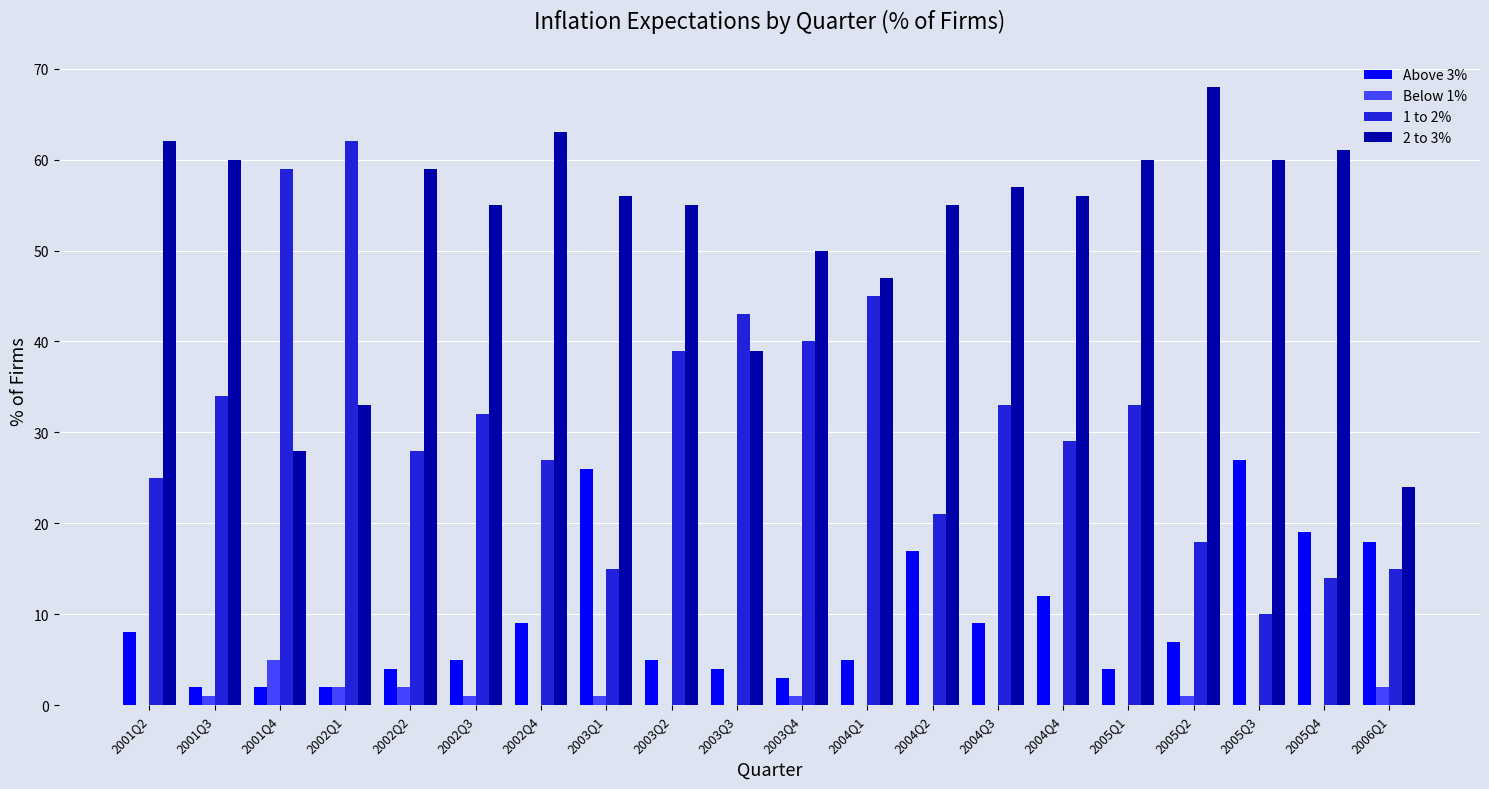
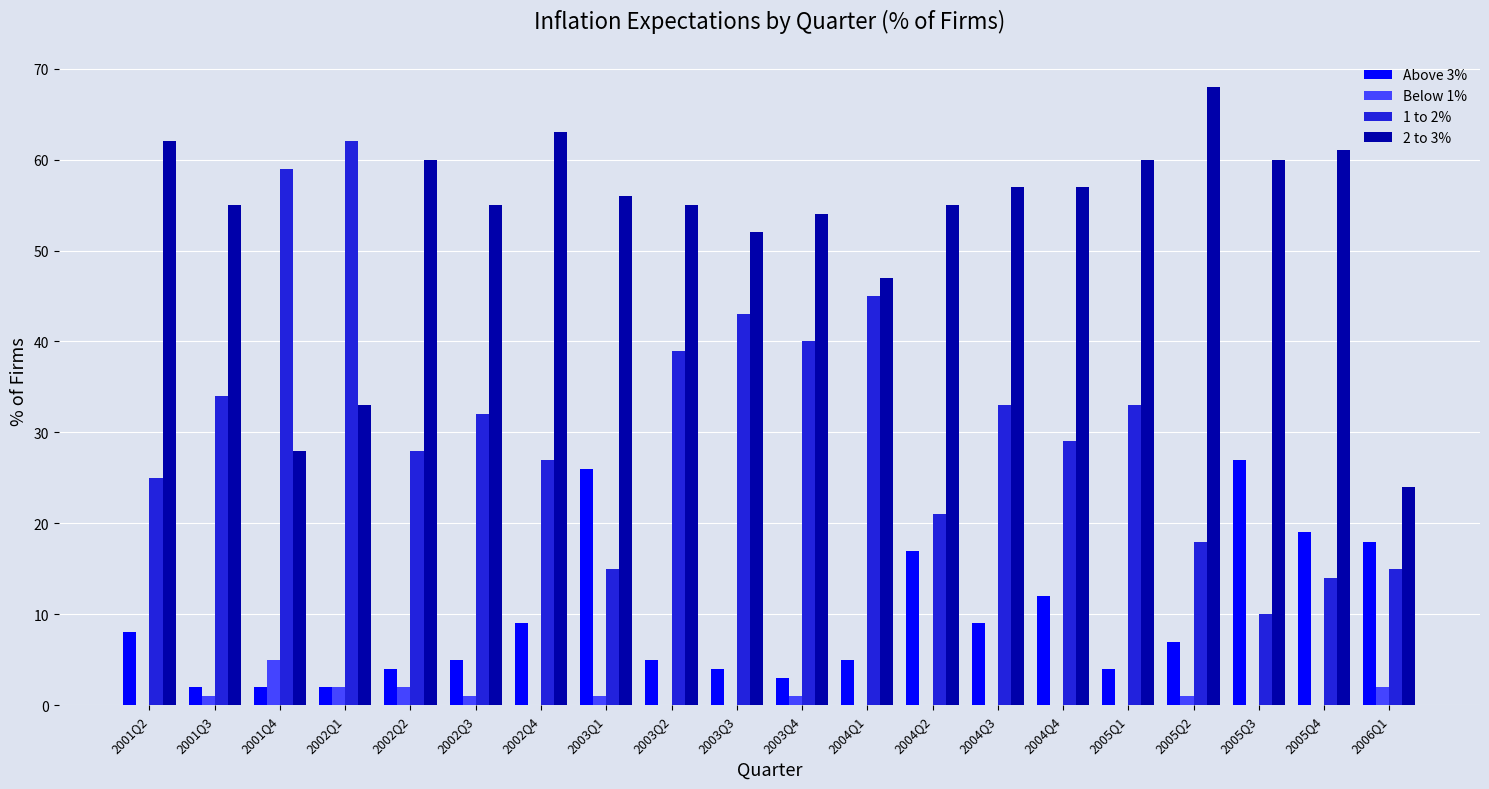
2 to 3%, 2001Q3: 60 -> 55
2 to 3%, 2002Q2: 59 -> 60
2 to 3%, 2003Q3: 39 -> 52
2 to 3%, 2003Q4: 50 -> 54
2 to 3%, 2004Q4: 56 -> 57
